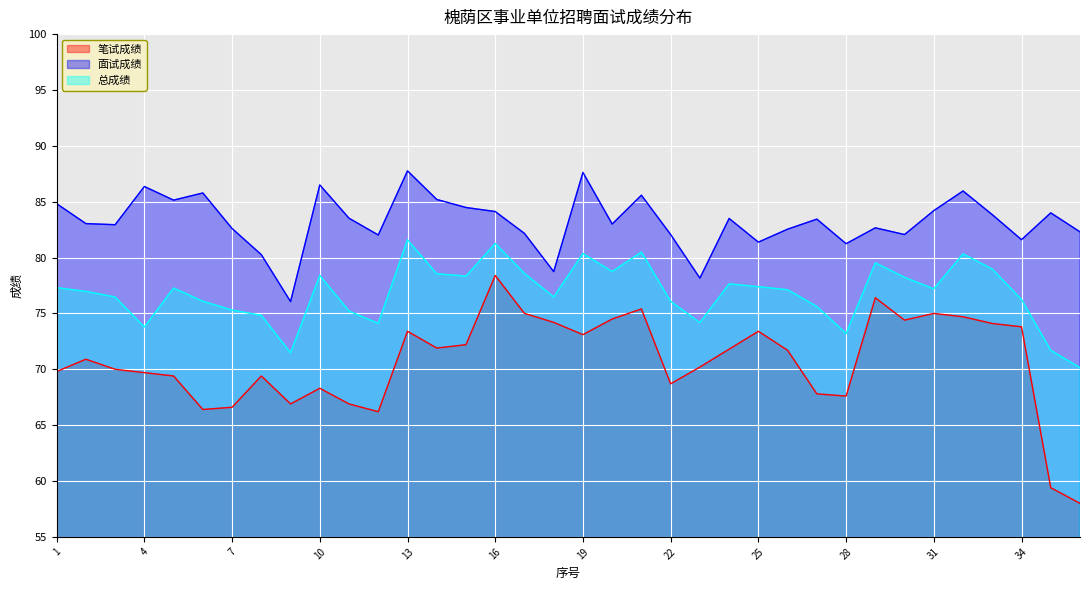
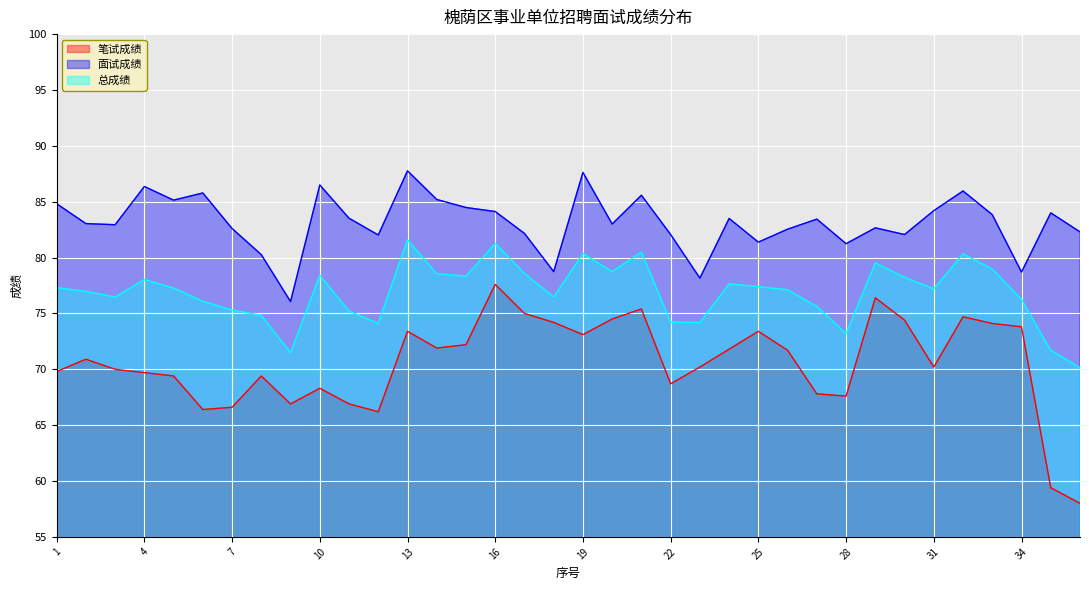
总成绩, 4: 73.8 -> 78.0
笔试成绩, 16: 78.4 -> 77.6
总成绩, 22: 76.1 -> 74.2
笔试成绩, 31: 75.0 -> 70.2
面试成绩, 34: 81.6 -> 78.7
